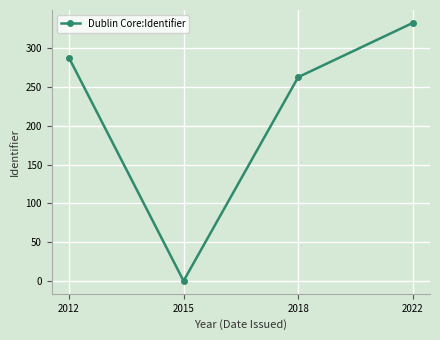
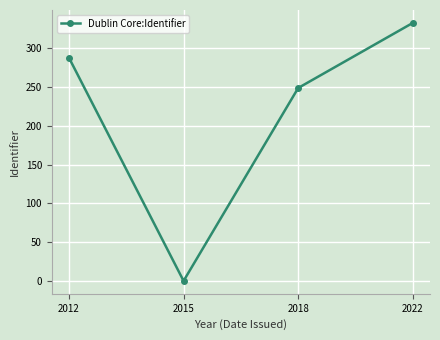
2018: 260 -> 250
